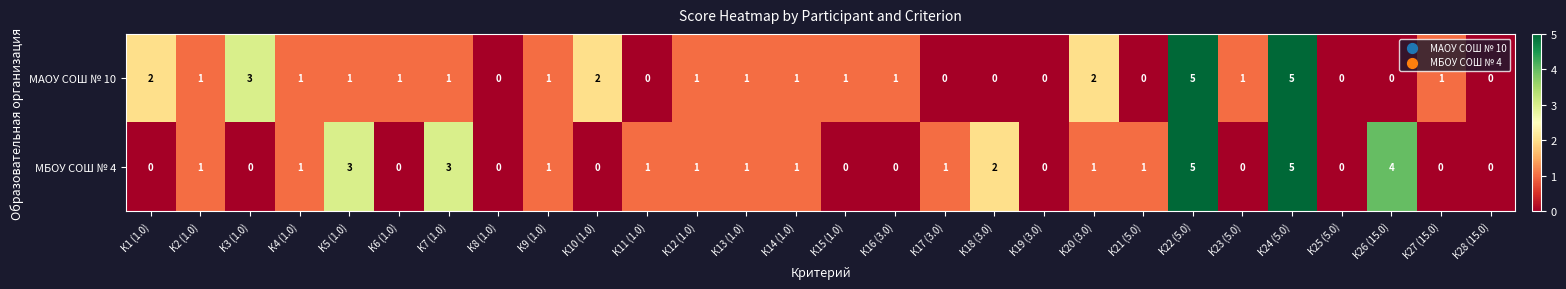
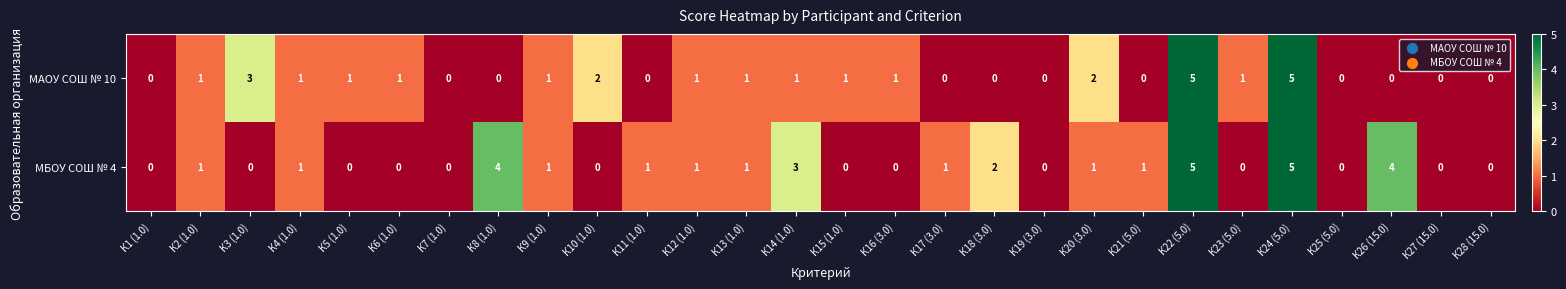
МАОУ СОШ № 10, К1 (1.0): 2 -> 0
МАОУ СОШ № 10, К7 (1.0): 1 -> 0
МАОУ СОШ № 10, К27 (15.0): 1 -> 0
МБОУ СОШ № 4, К5 (1.0): 3 -> 0
МБОУ СОШ № 4, К7 (1.0): 3 -> 0
МБОУ СОШ № 4, К8 (1.0): 0 -> 4
МБОУ СОШ № 4, К14 (1.0): 1 -> 3
